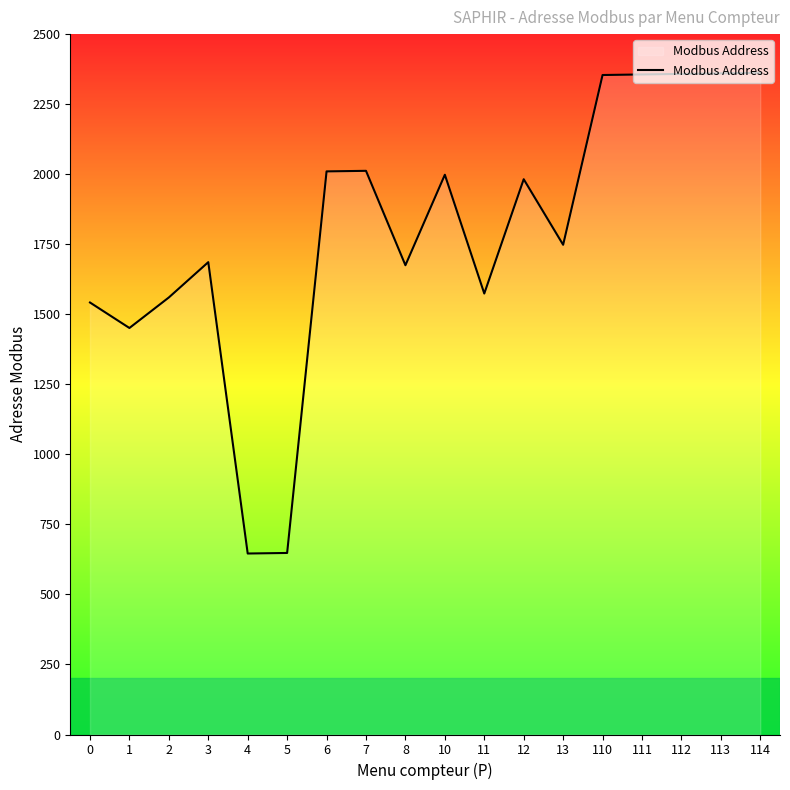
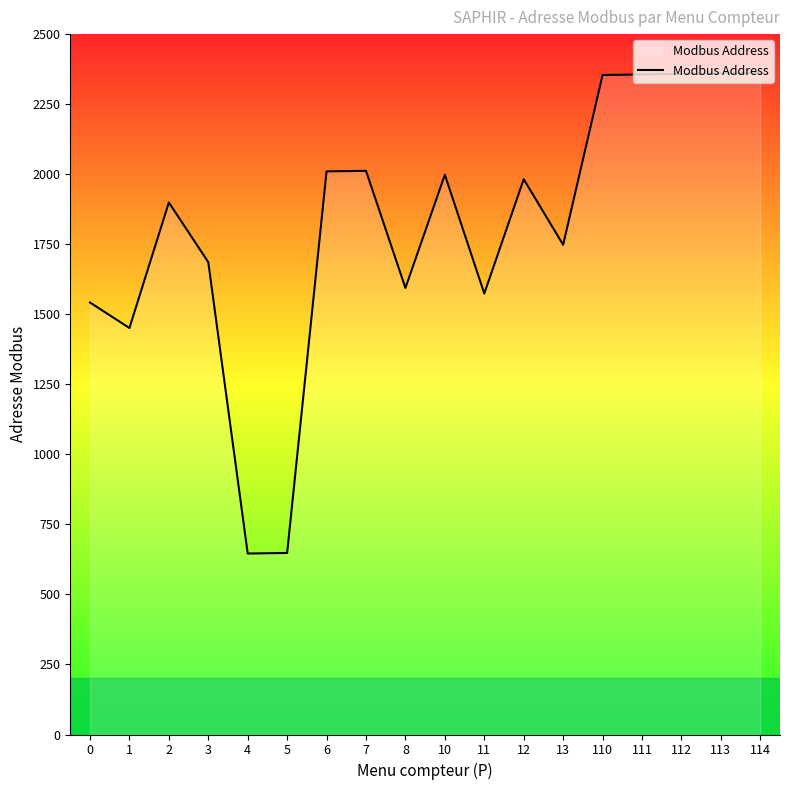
2: 1560 -> 1900
8: 1680 -> 1590
